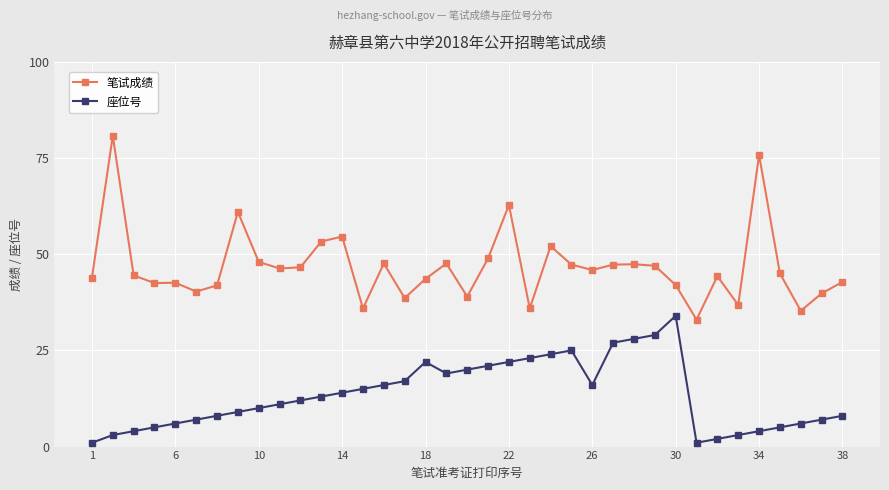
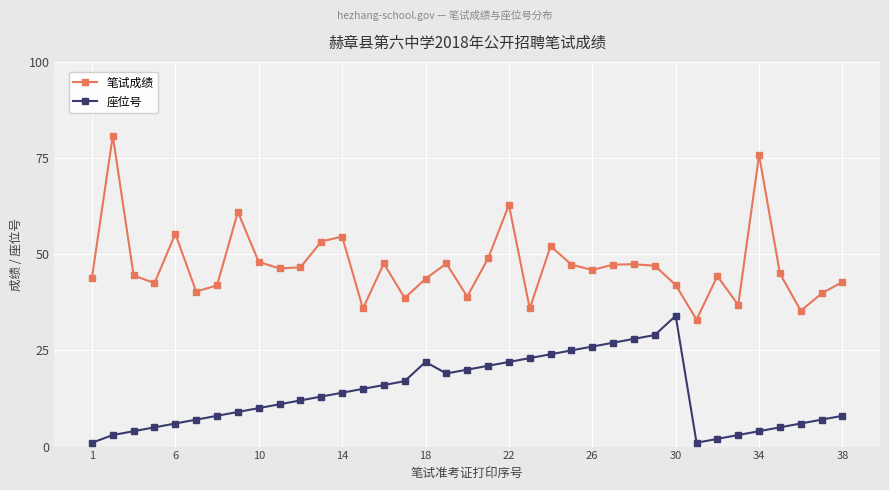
笔试成绩, 6: 43 -> 55
座位号, 26: 16 -> 26
